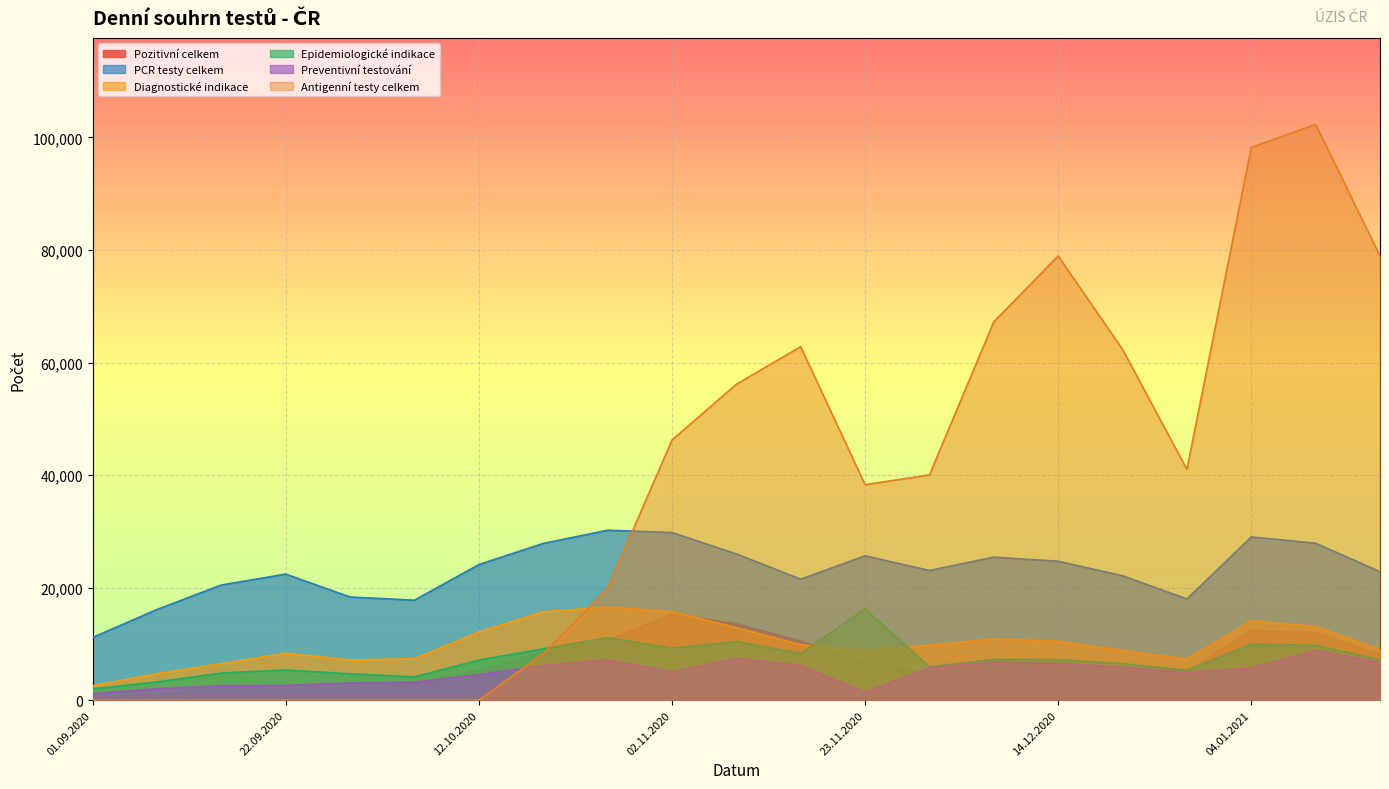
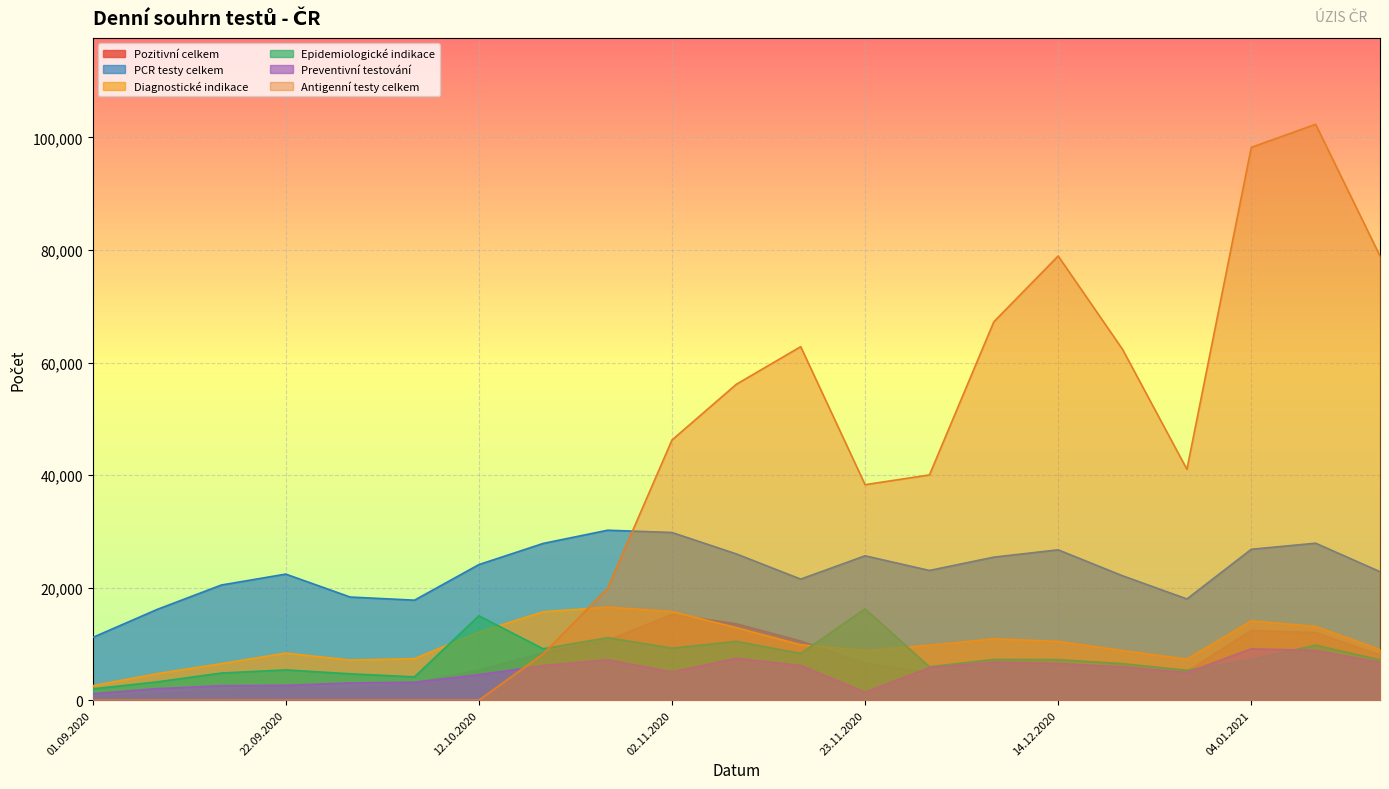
Epidemiologické indikace, 12.10.2020: 7,000 -> 15,000
PCR testy celkem, 14.12.2020: 25,000 -> 27,000
PCR testy celkem, 04.01.2021: 29,000 -> 27,000
Epidemiologické indikace, 04.01.2021: 10,000 -> 7,000
Preventivní testování, 04.01.2021: 6,000 -> 9,000
